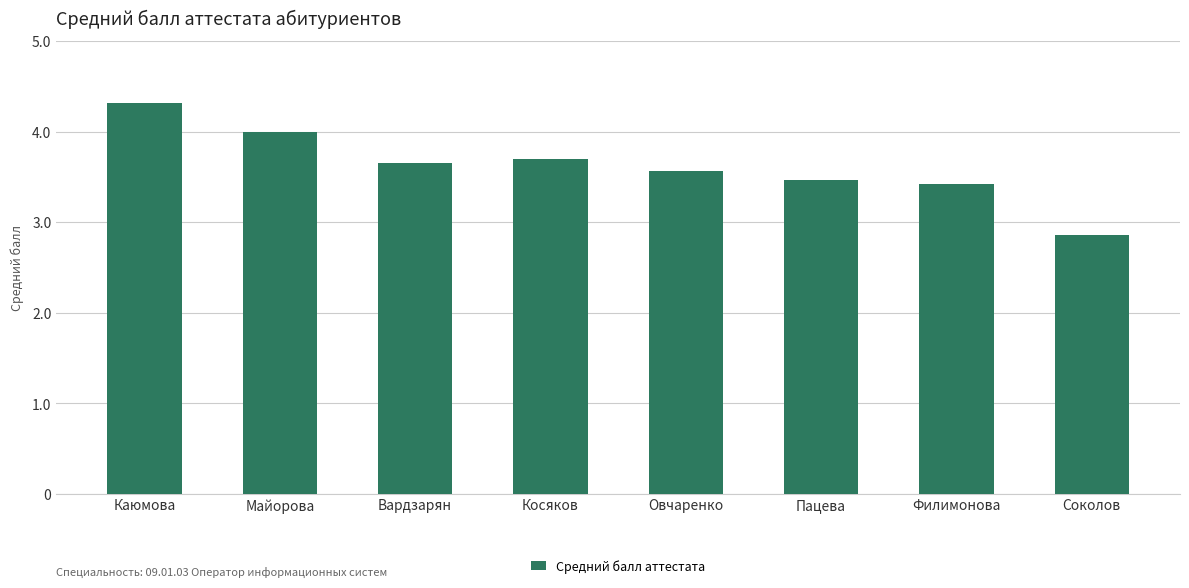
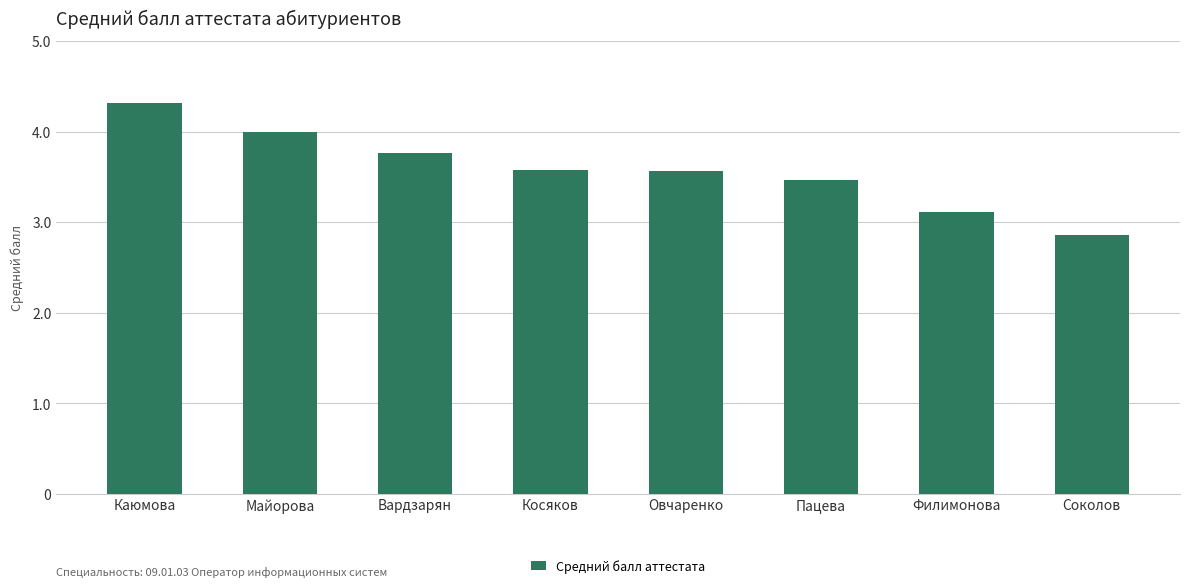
Вардзарян: 3.7 -> 3.8
Косяков: 3.7 -> 3.6
Филимонова: 3.4 -> 3.1
